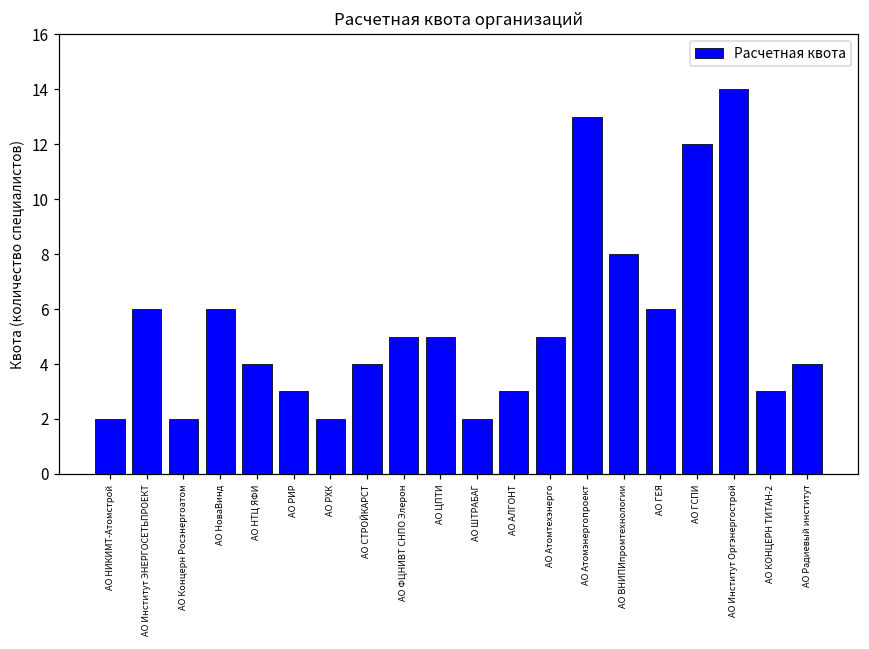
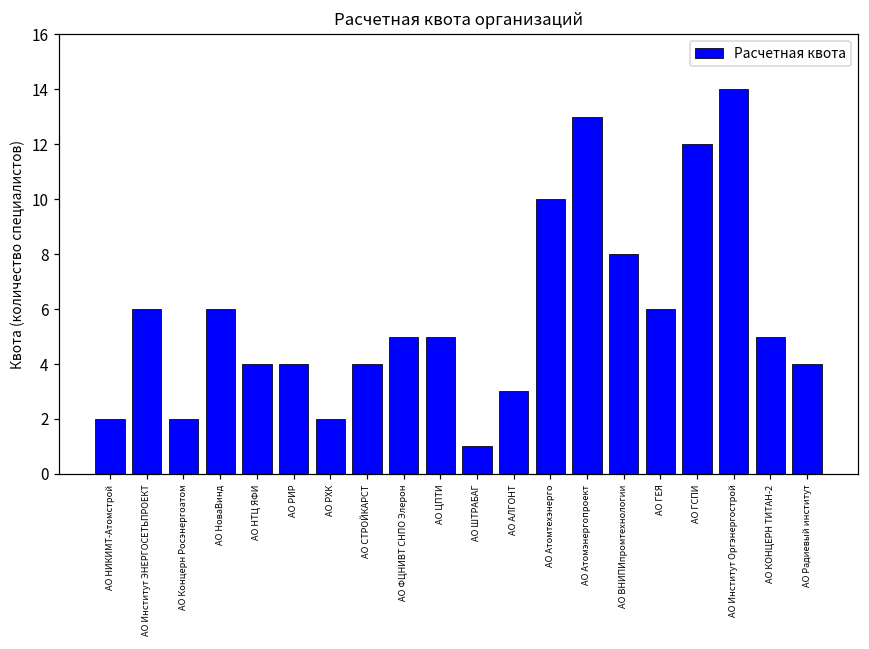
АО РИР: 3 -> 4
АО ШТРАБАГ: 2 -> 1
АО Атомтехэнерго: 5 -> 10
АО КОНЦЕРН ТИТАН-2: 3 -> 5
